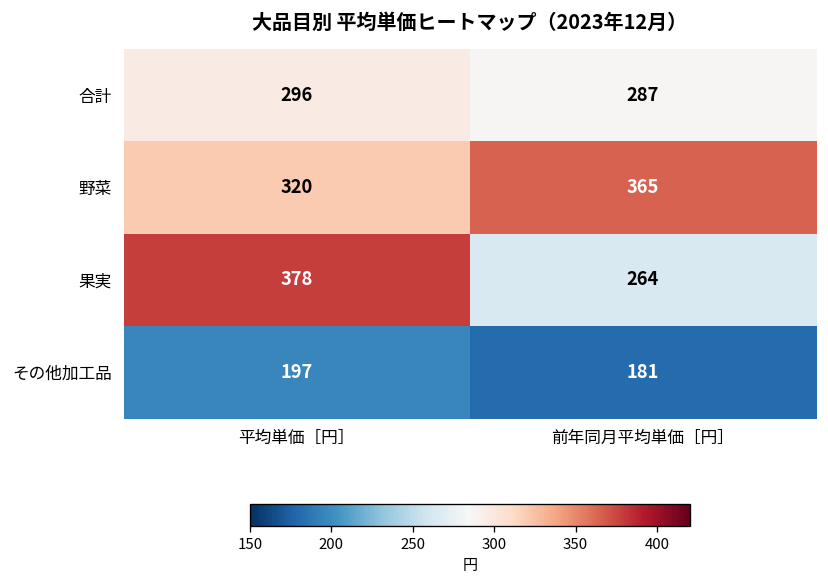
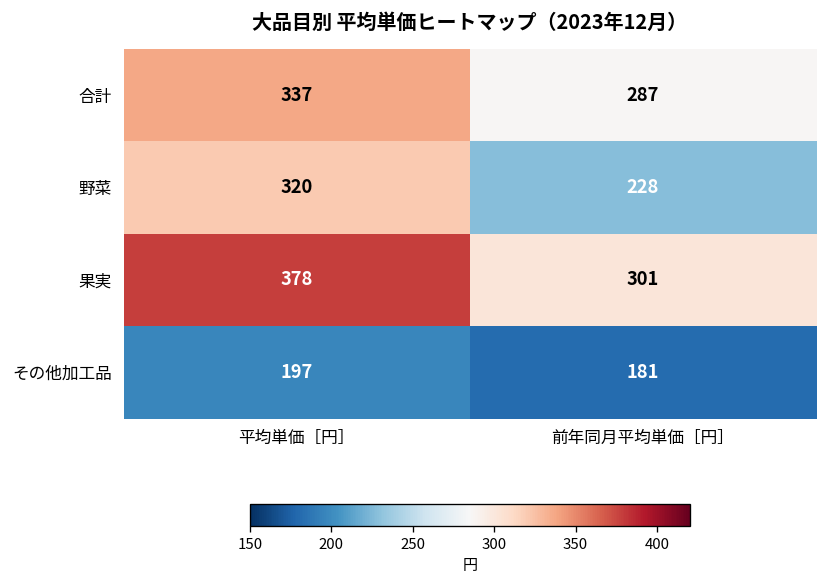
合計, 平均単価［円］: 296 -> 337
野菜, 前年同月平均単価［円］: 365 -> 228
果実, 前年同月平均単価［円］: 264 -> 301
